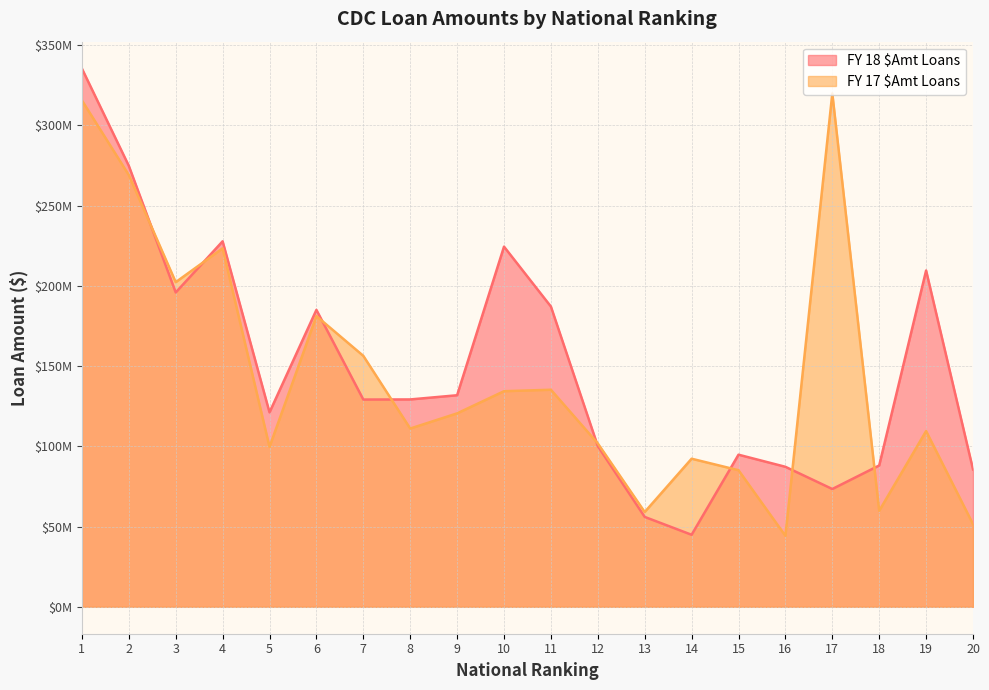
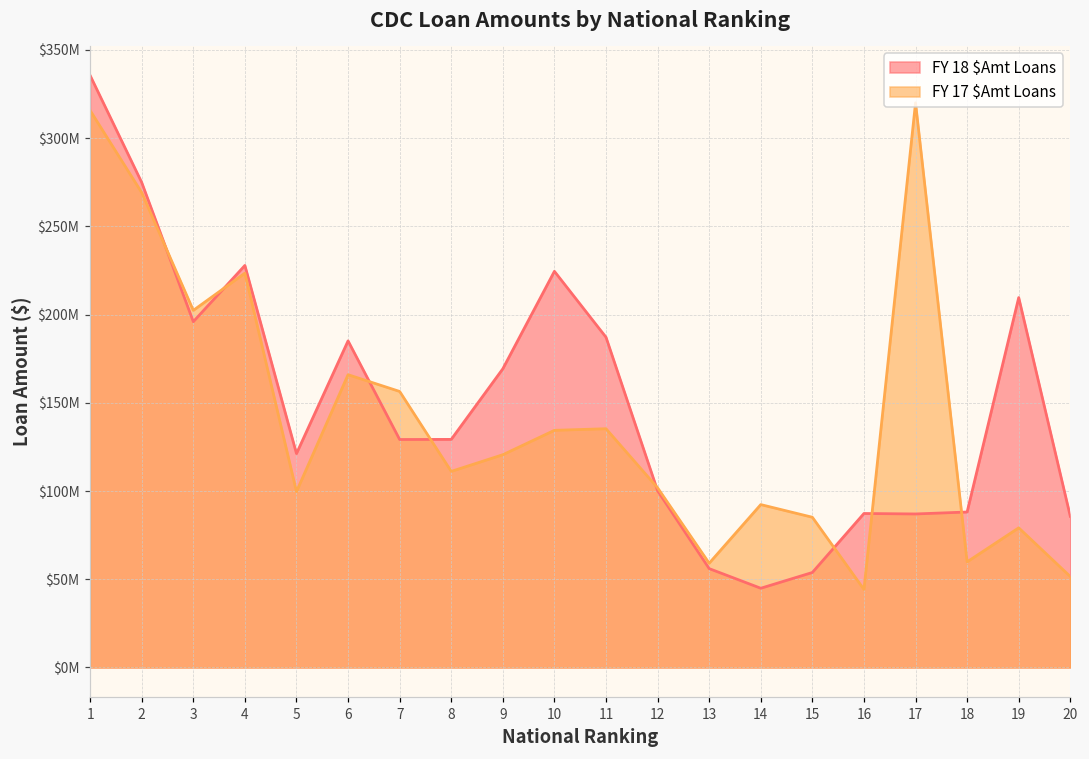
FY 17 $Amt Loans, 6: $181000000 -> $166000000
FY 18 $Amt Loans, 9: $132000000 -> $169000000
FY 18 $Amt Loans, 15: $95000000 -> $54000000
FY 18 $Amt Loans, 17: $73000000 -> $87000000
FY 17 $Amt Loans, 19: $110000000 -> $79000000
